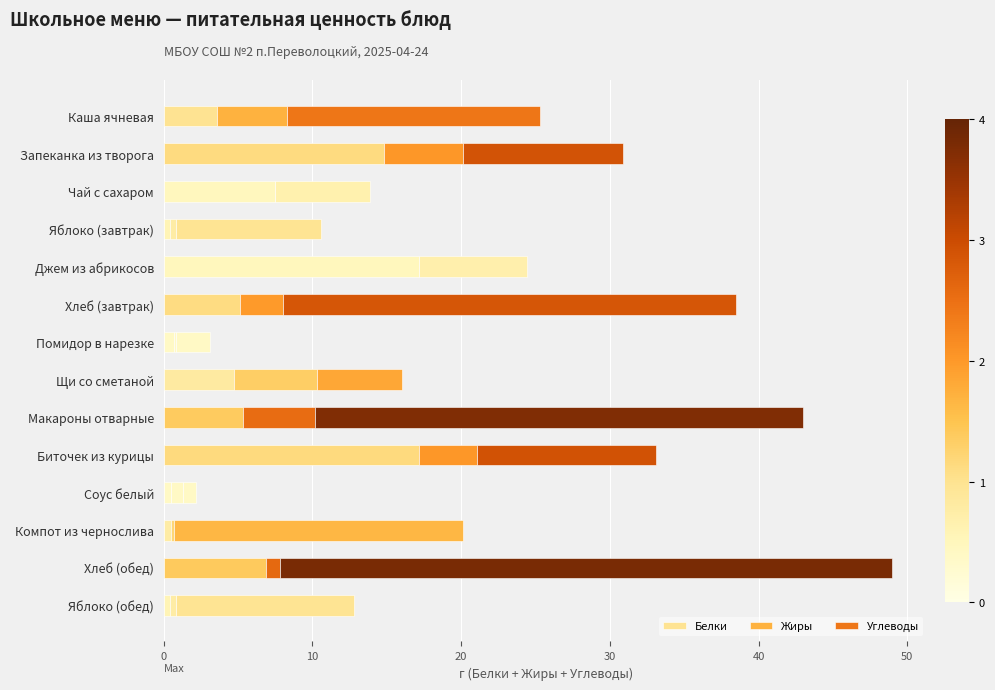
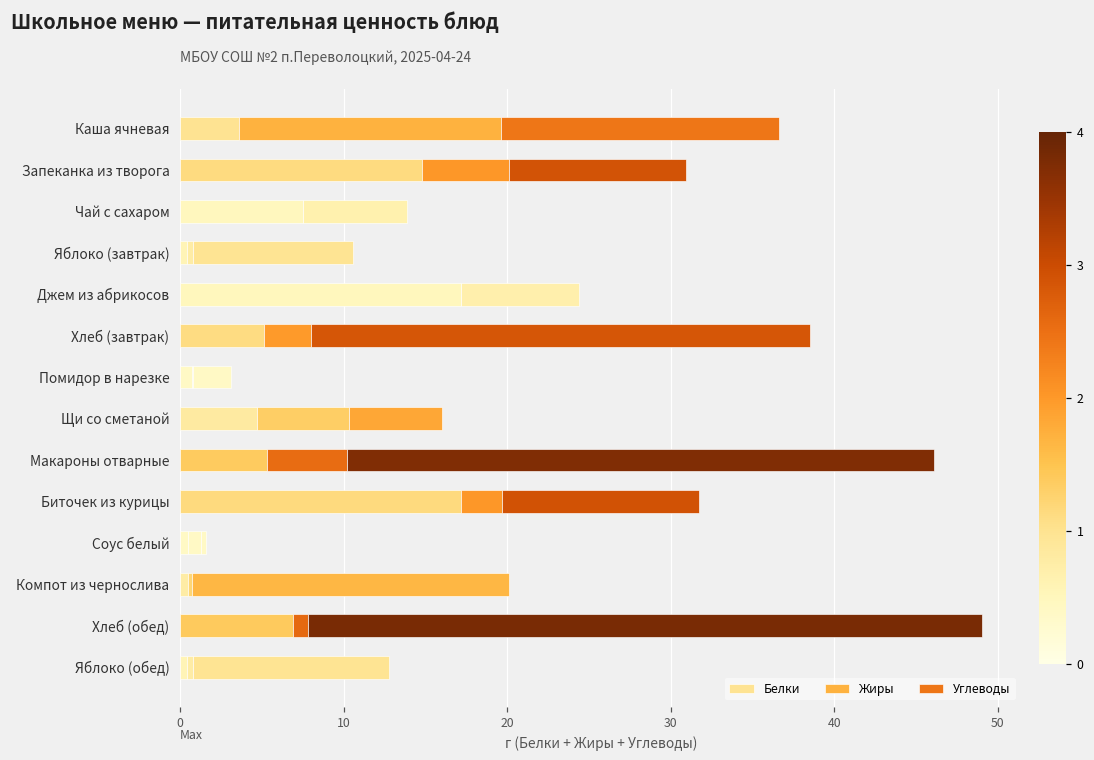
Жиры, Каша ячневая: 4.7 -> 16.0
Углеводы, Макароны отварные: 32.8 -> 35.9
Жиры, Биточек из курицы: 3.9 -> 2.5
Углеводы, Соус белый: 0.9 -> 0.3
